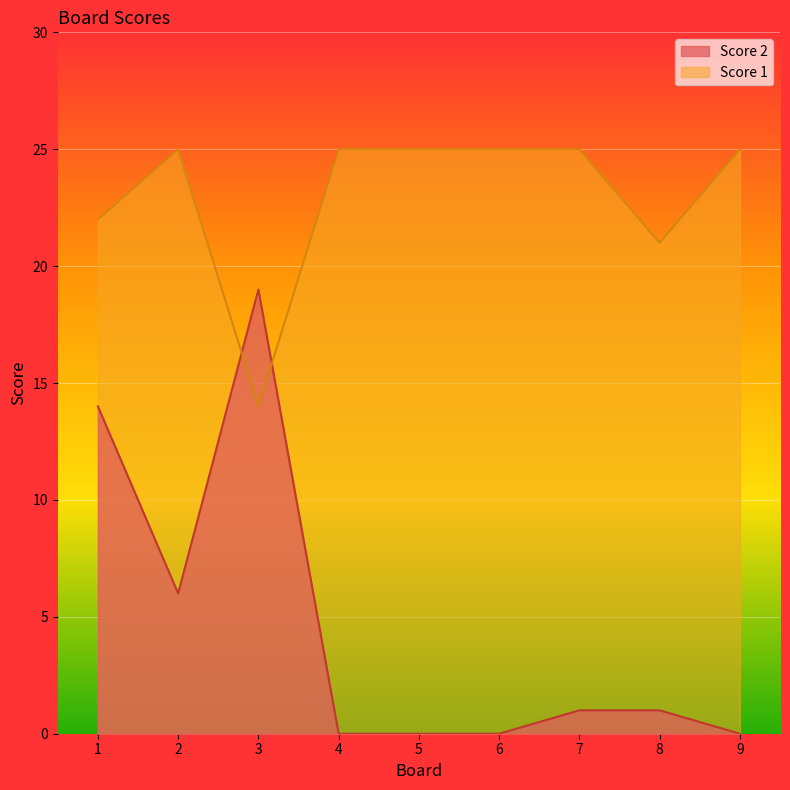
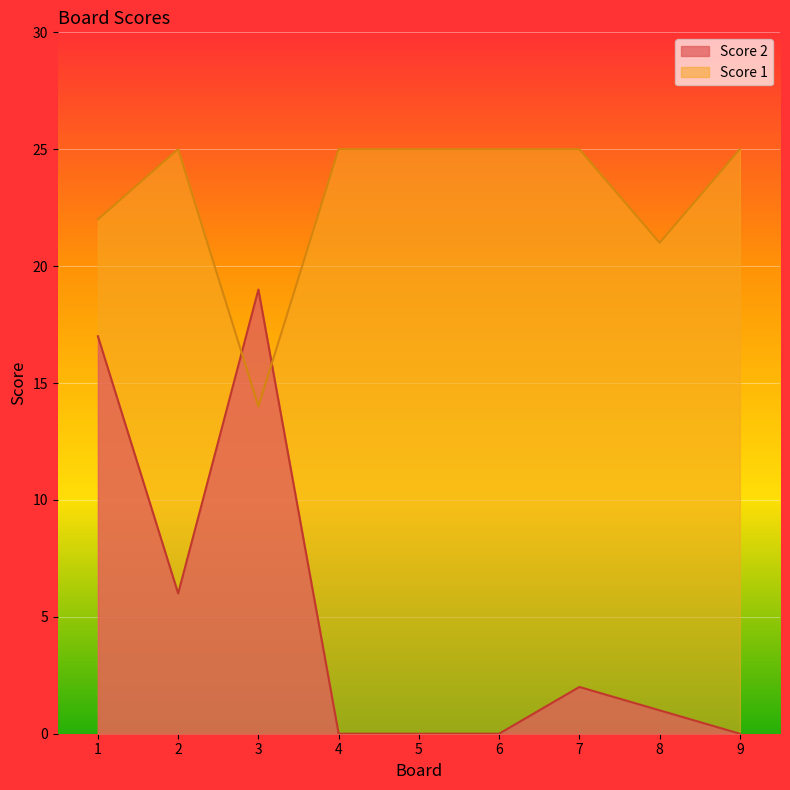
Score 2, 1: 14 -> 17
Score 2, 7: 1 -> 2
